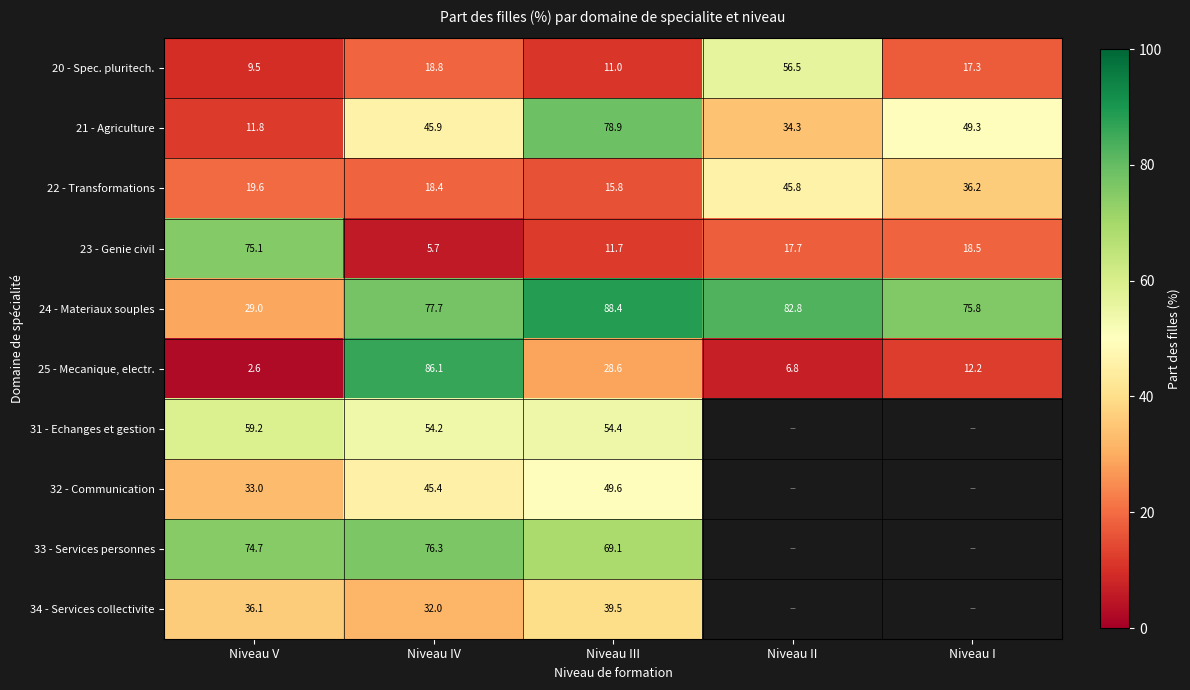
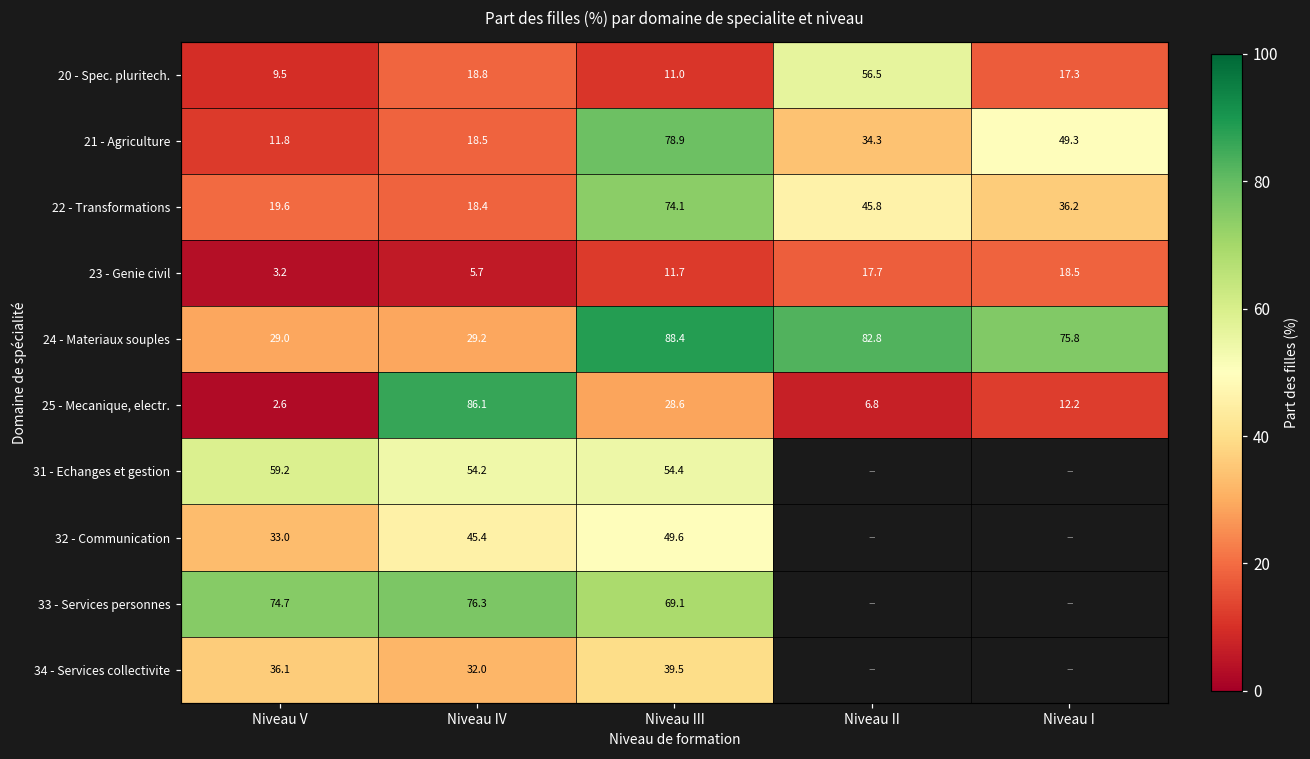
21 - Agriculture, Niveau IV: 45.9 -> 18.5
22 - Transformations, Niveau III: 15.8 -> 74.1
23 - Genie civil, Niveau V: 75.1 -> 3.2
24 - Materiaux souples, Niveau IV: 77.7 -> 29.2
